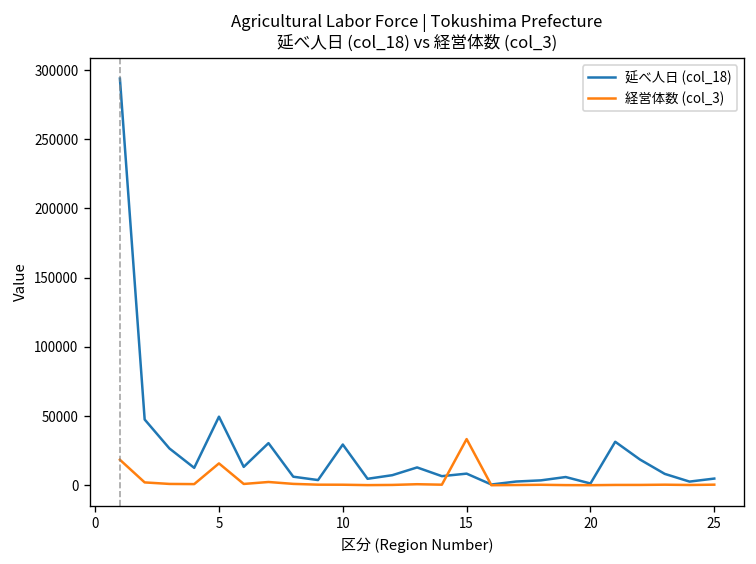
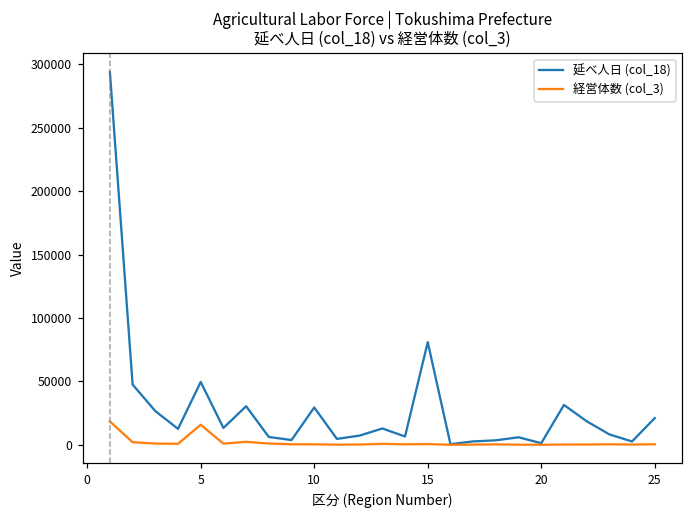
延べ人日 (col_18), 15: 8000 -> 81000
経営体数 (col_3), 15: 33000 -> 1000
延べ人日 (col_18), 25: 5000 -> 21000
